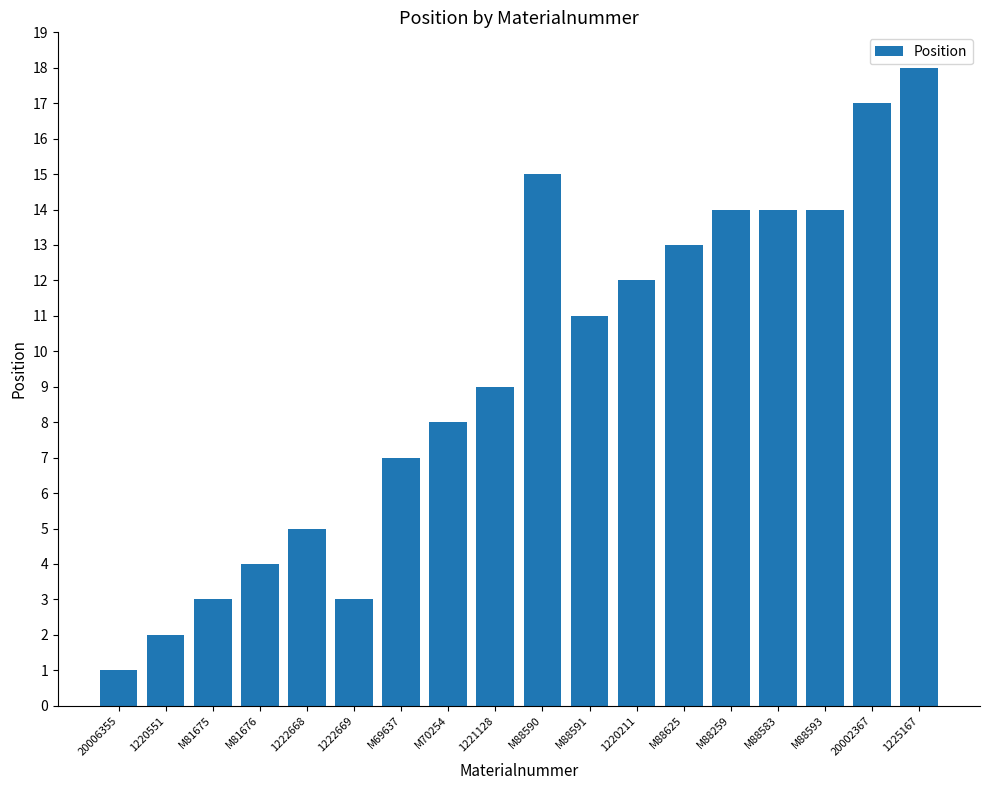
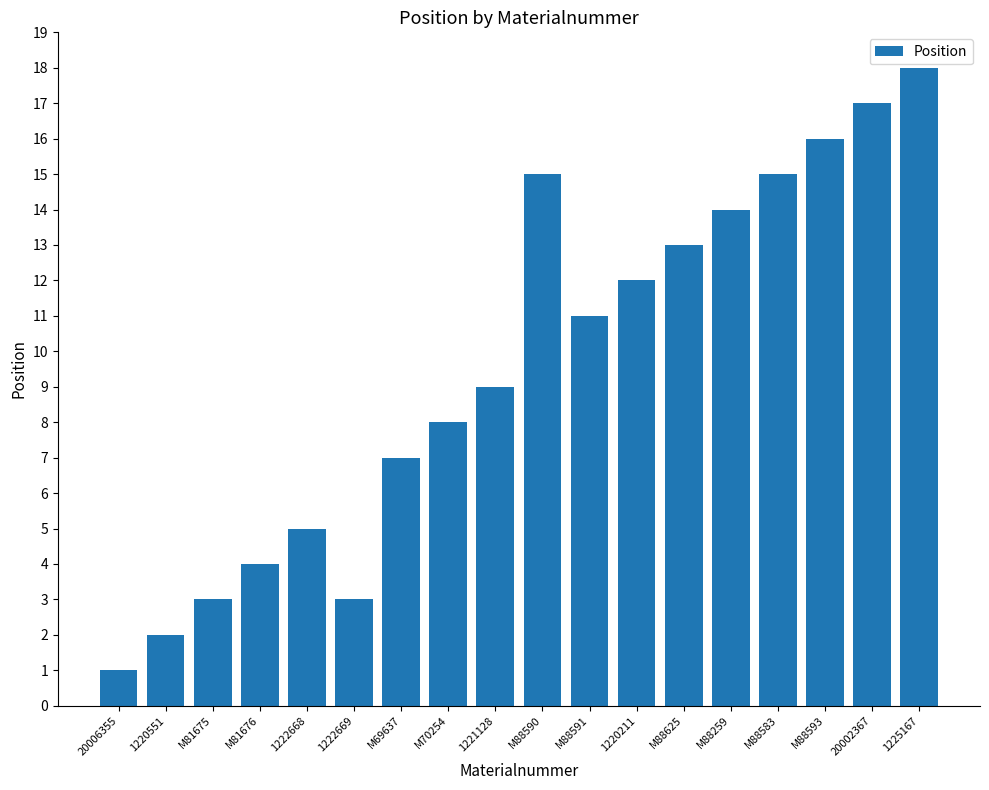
M88583: 14 -> 15
M88593: 14 -> 16
